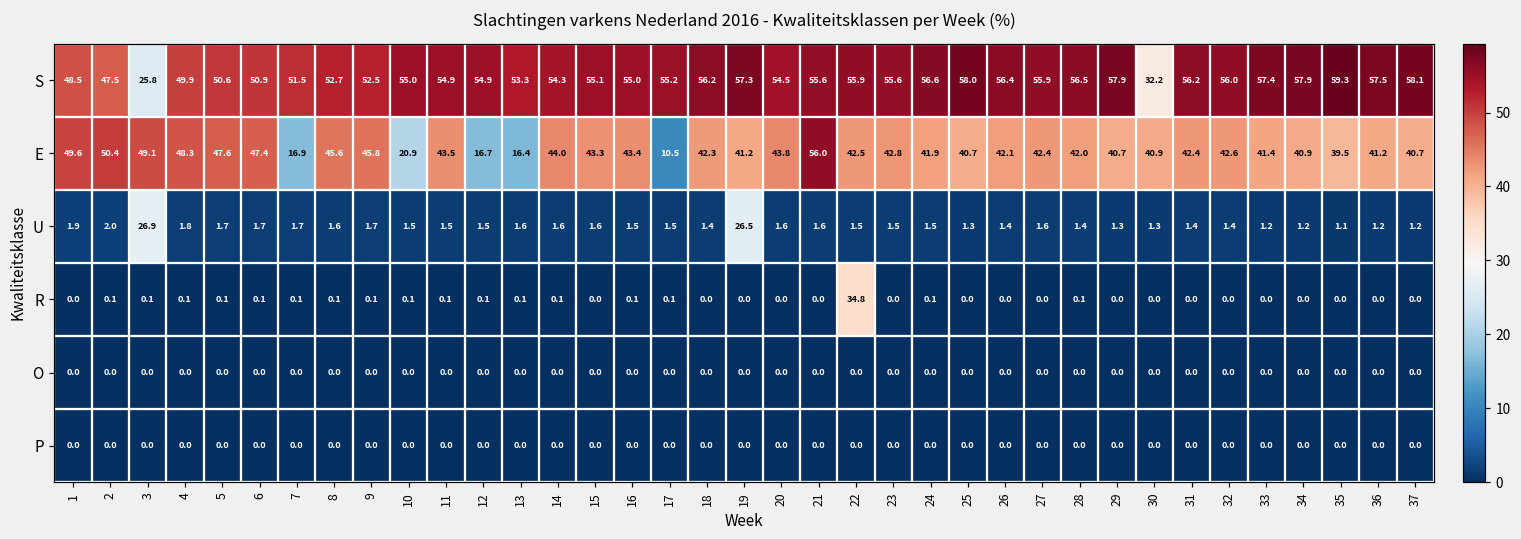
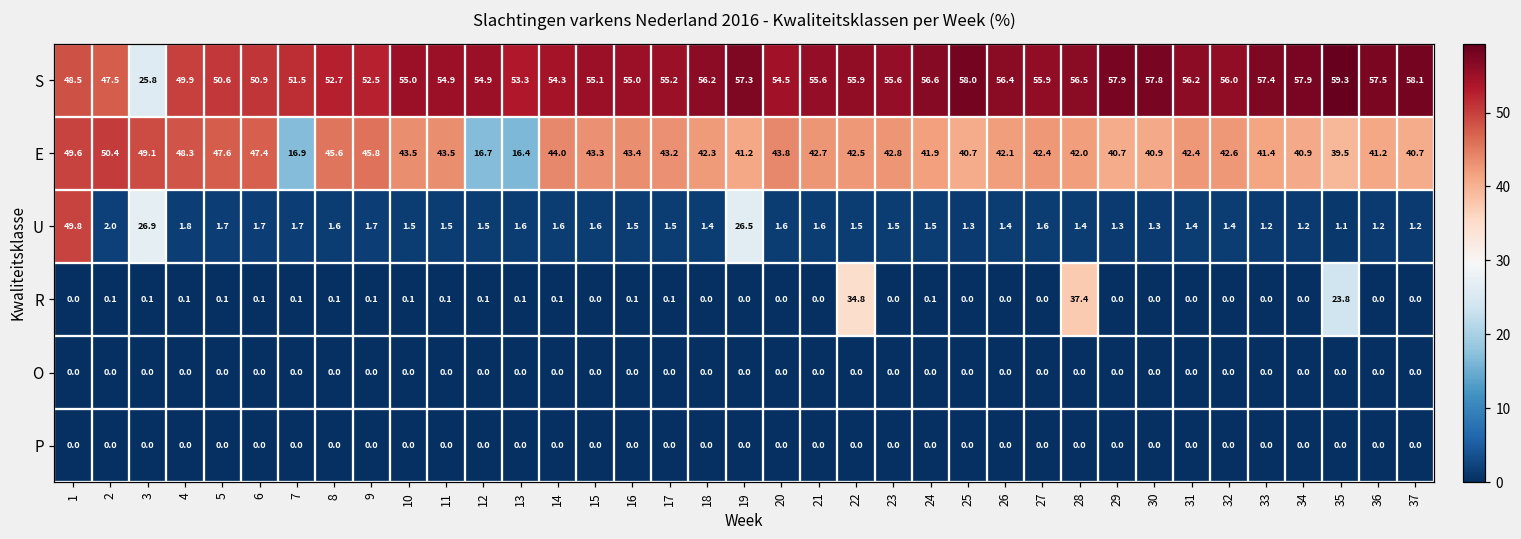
S, 30: 32.2 -> 57.8
E, 10: 20.9 -> 43.5
E, 17: 10.5 -> 43.2
E, 21: 56.0 -> 42.7
U, 1: 1.9 -> 49.8
R, 28: 0.1 -> 37.4
R, 35: 0.0 -> 23.8
